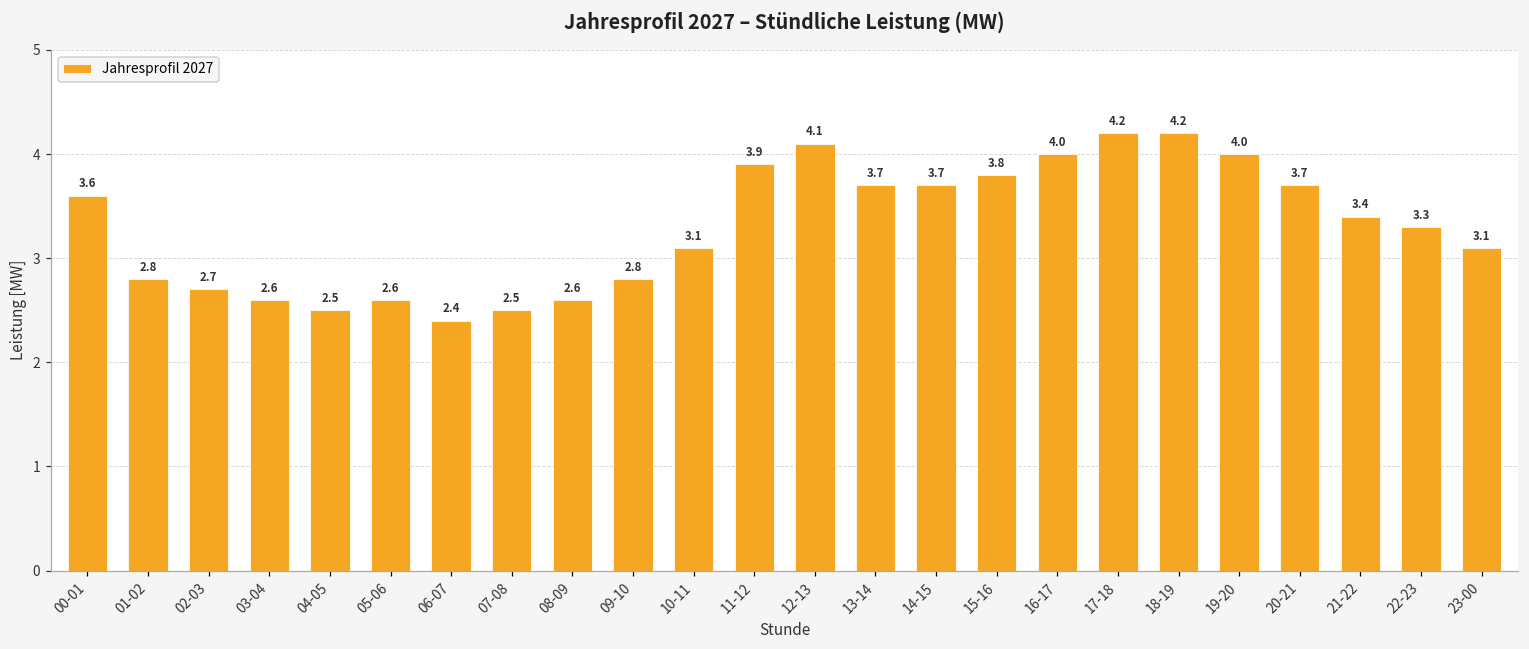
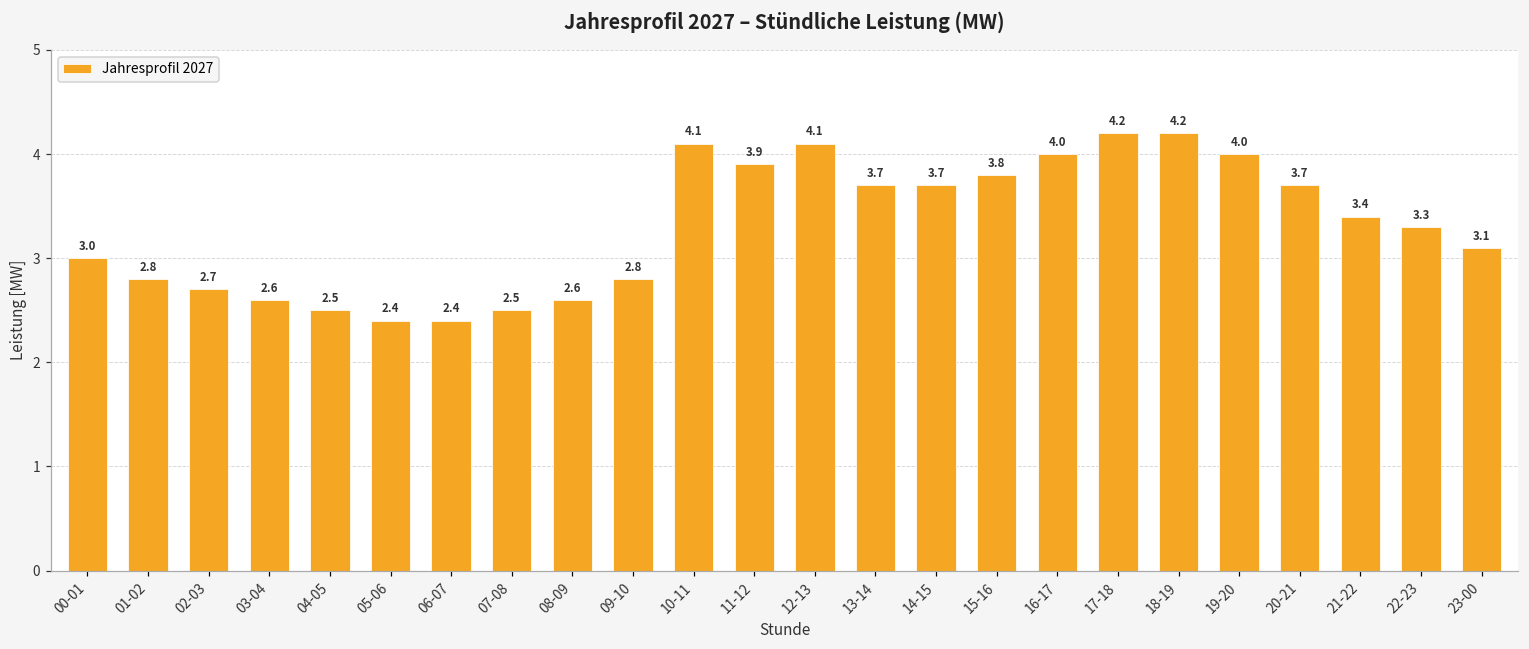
00-01: 3.6 -> 3.0
05-06: 2.6 -> 2.4
10-11: 3.1 -> 4.1
